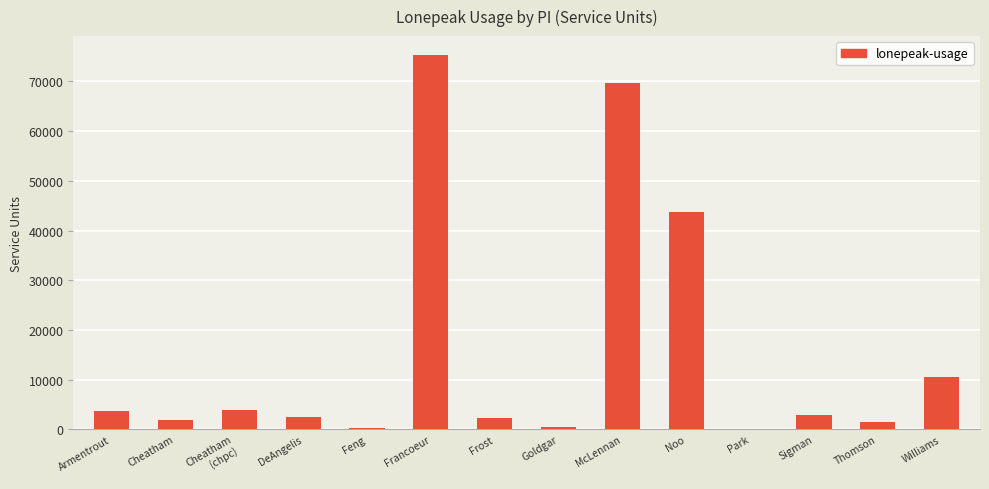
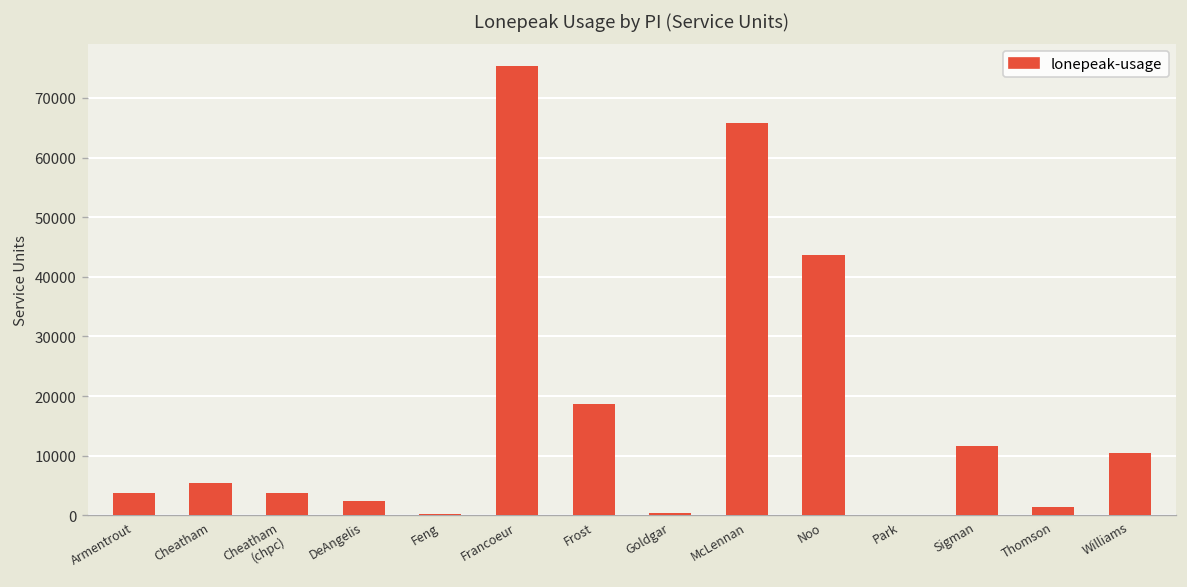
Cheatham: 2000 -> 5000
Frost: 2000 -> 19000
McLennan: 70000 -> 66000
Sigman: 3000 -> 12000
